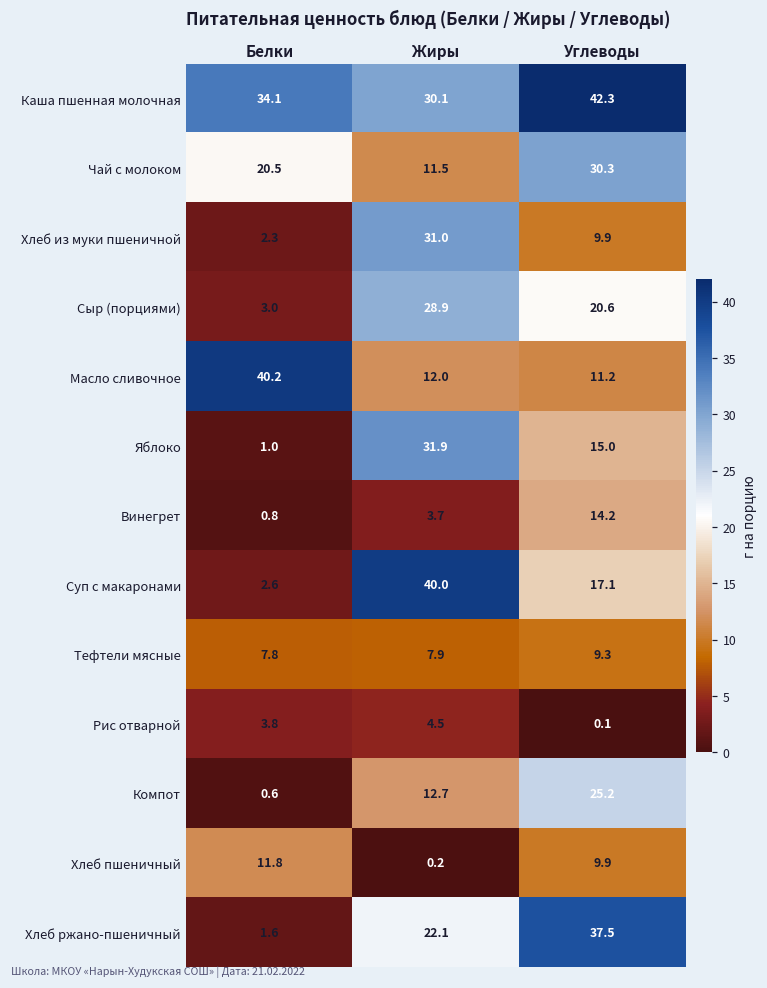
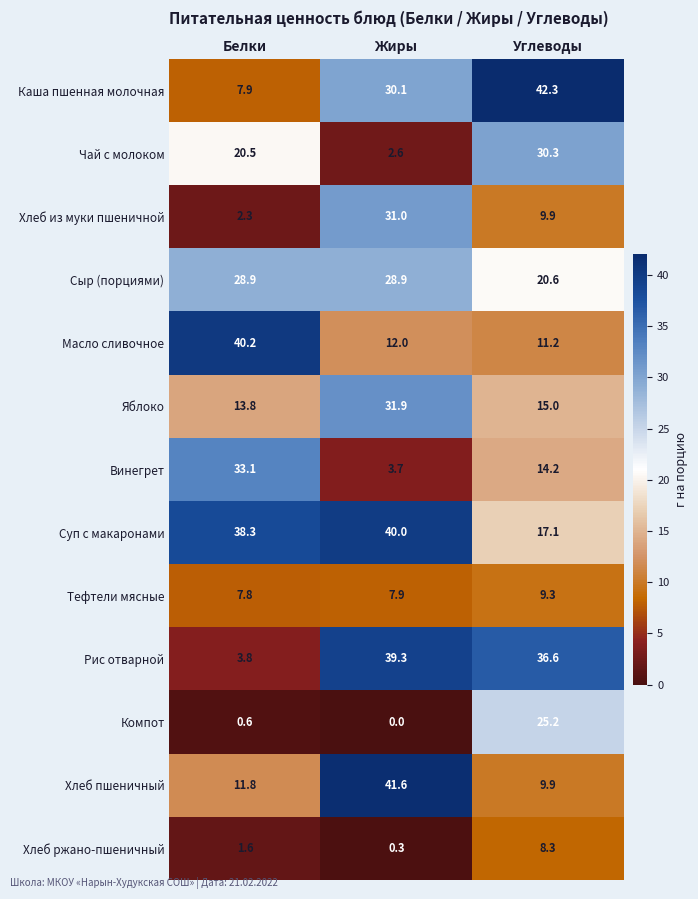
Каша пшенная молочная, Белки: 34.1 -> 7.9
Чай с молоком, Жиры: 11.5 -> 2.6
Сыр (порциями), Белки: 3.0 -> 28.9
Яблоко, Белки: 1.0 -> 13.8
Винегрет, Белки: 0.8 -> 33.1
Суп с макаронами, Белки: 2.6 -> 38.3
Рис отварной, Жиры: 4.5 -> 39.3
Рис отварной, Углеводы: 0.1 -> 36.6
Компот, Жиры: 12.7 -> 0.0
Хлеб пшеничный, Жиры: 0.2 -> 41.6
Хлеб ржано-пшеничный, Жиры: 22.1 -> 0.3
Хлеб ржано-пшеничный, Углеводы: 37.5 -> 8.3
